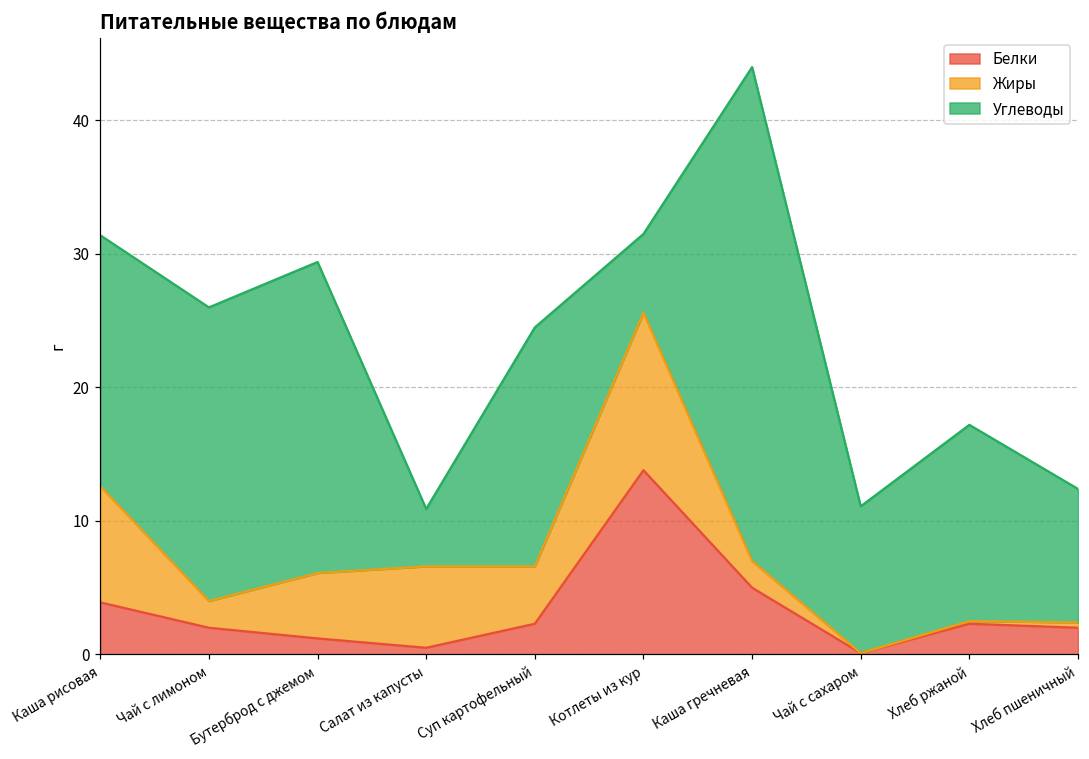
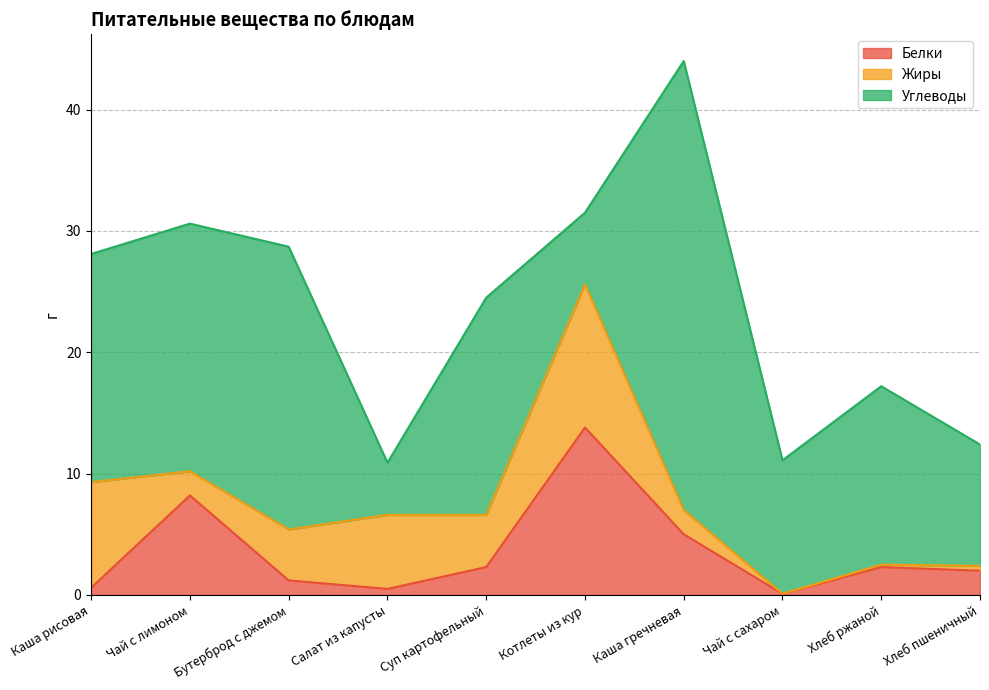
Белки, Каша рисовая: 3.9 -> 0.6
Белки, Чай с лимоном: 2.0 -> 8.2
Углеводы, Чай с лимоном: 22.0 -> 20.4
Жиры, Бутерброд с джемом: 4.9 -> 4.2
